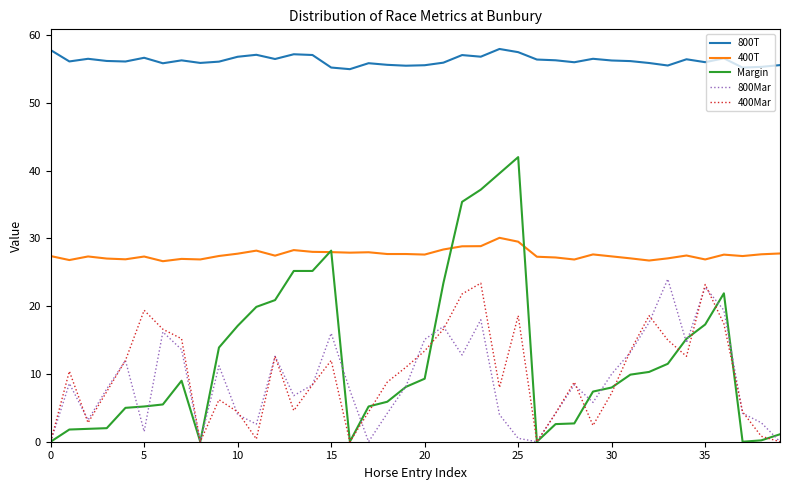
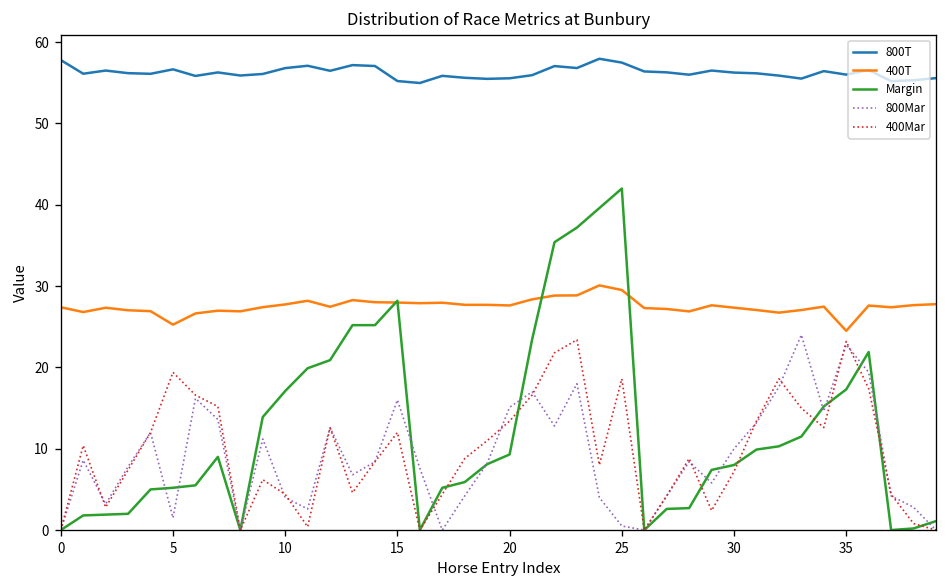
400T, 5: 27 -> 25
400T, 35: 27 -> 25
